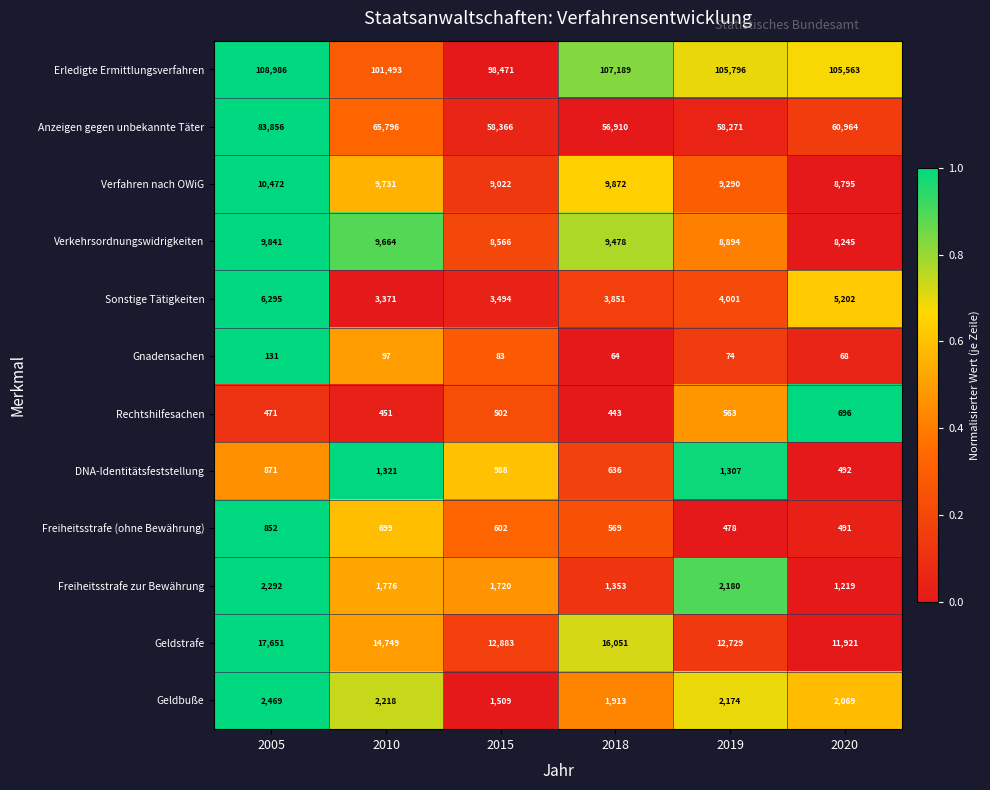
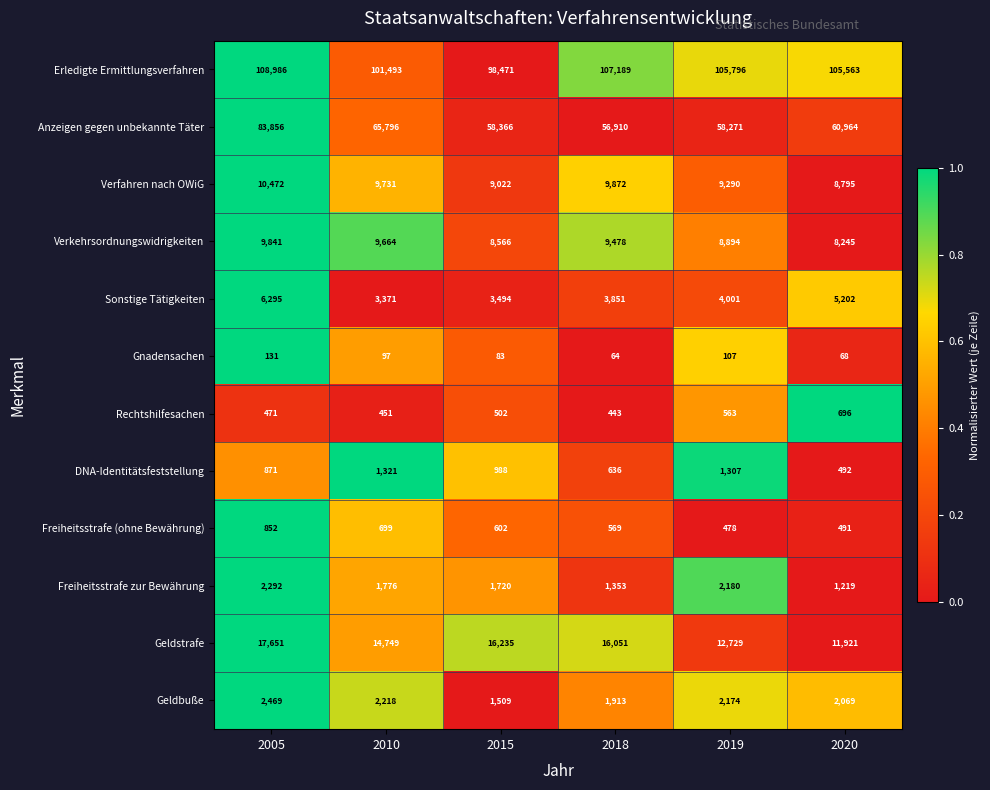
Gnadensachen, 2019: 74 -> 107
Geldstrafe, 2015: 12,883 -> 16,235
